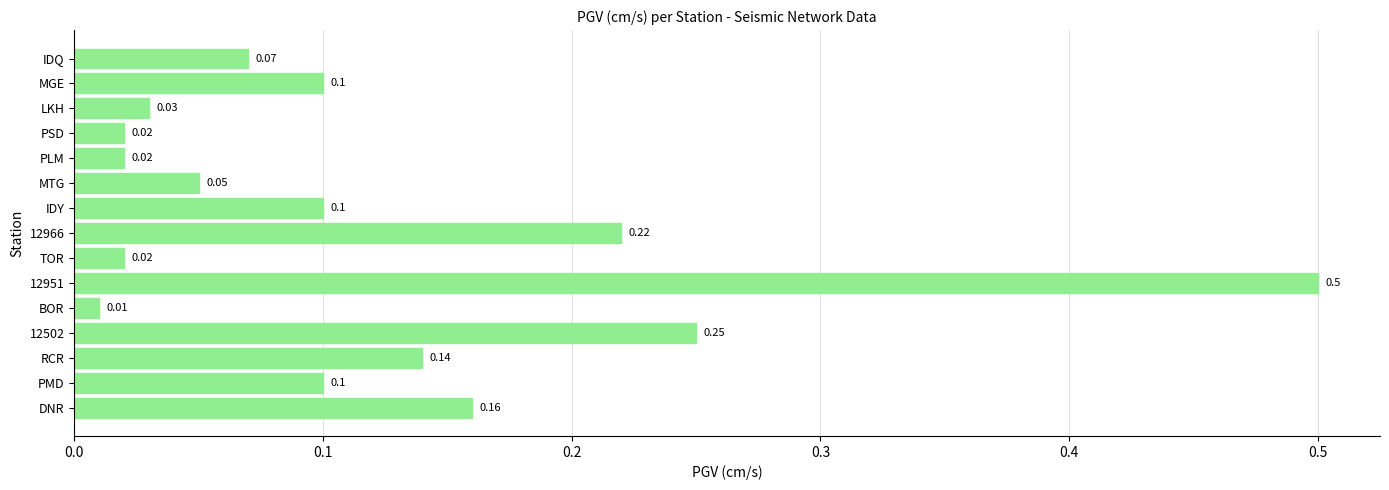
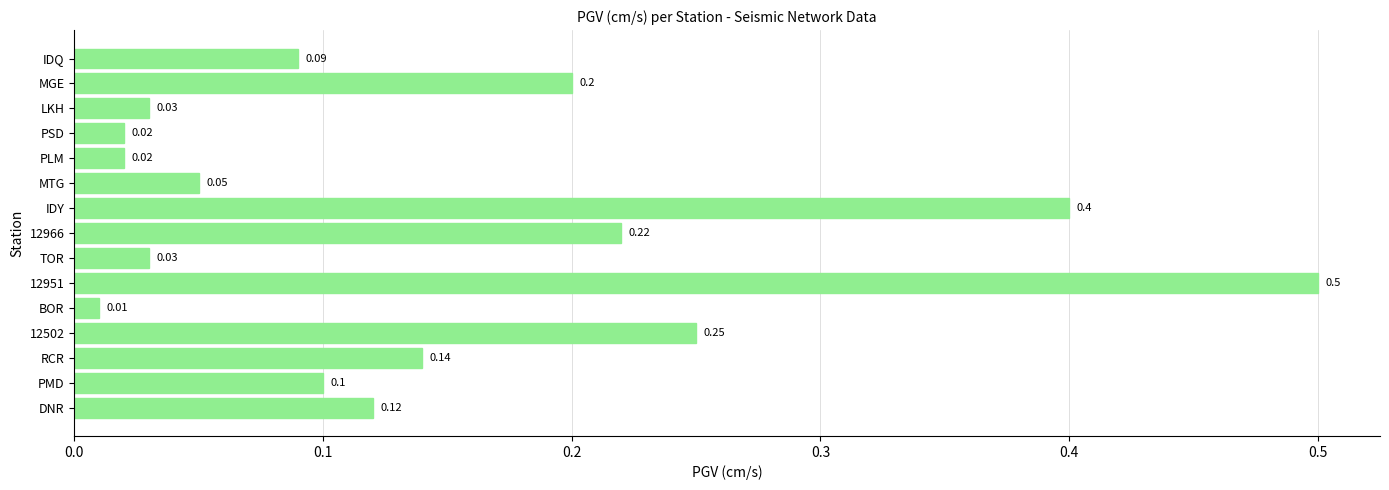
IDQ: 0.07 -> 0.09
MGE: 0.1 -> 0.2
IDY: 0.1 -> 0.4
TOR: 0.02 -> 0.03
DNR: 0.16 -> 0.12
